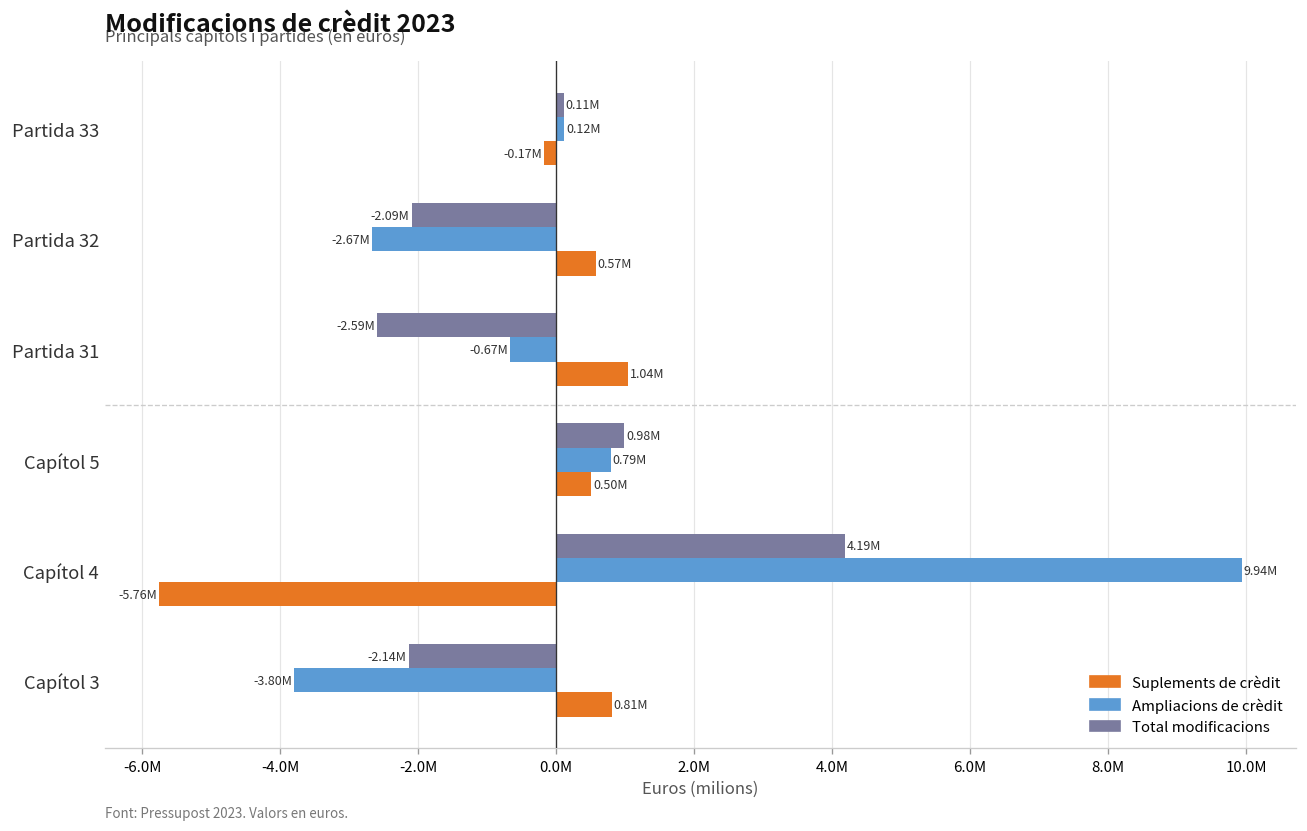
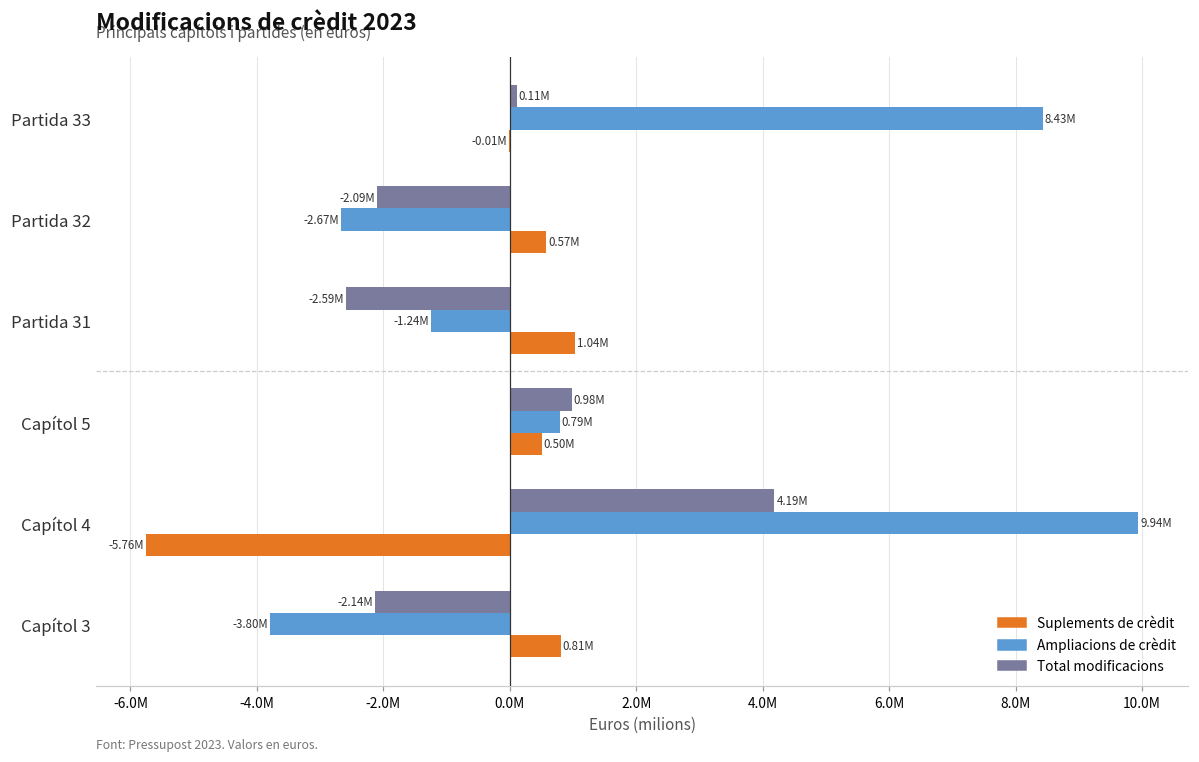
Ampliacions de crèdit, Partida 33: 0.12M -> 8.43M
Suplements de crèdit, Partida 33: -0.17M -> -0.01M
Ampliacions de crèdit, Partida 31: -0.67M -> -1.24M
